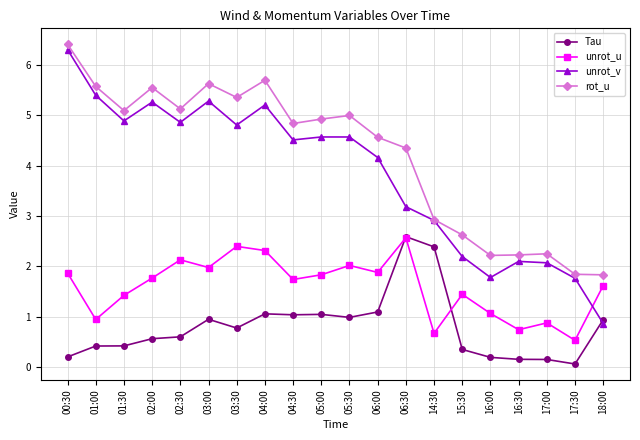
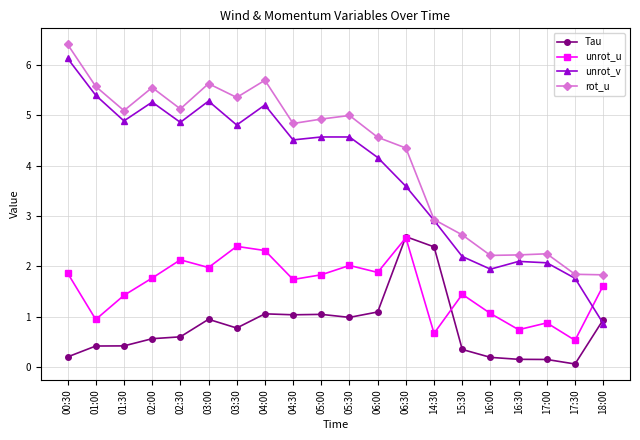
unrot_v, 00:30: 6.3 -> 6.1
unrot_v, 06:30: 3.2 -> 3.6
unrot_v, 16:00: 1.8 -> 1.9
